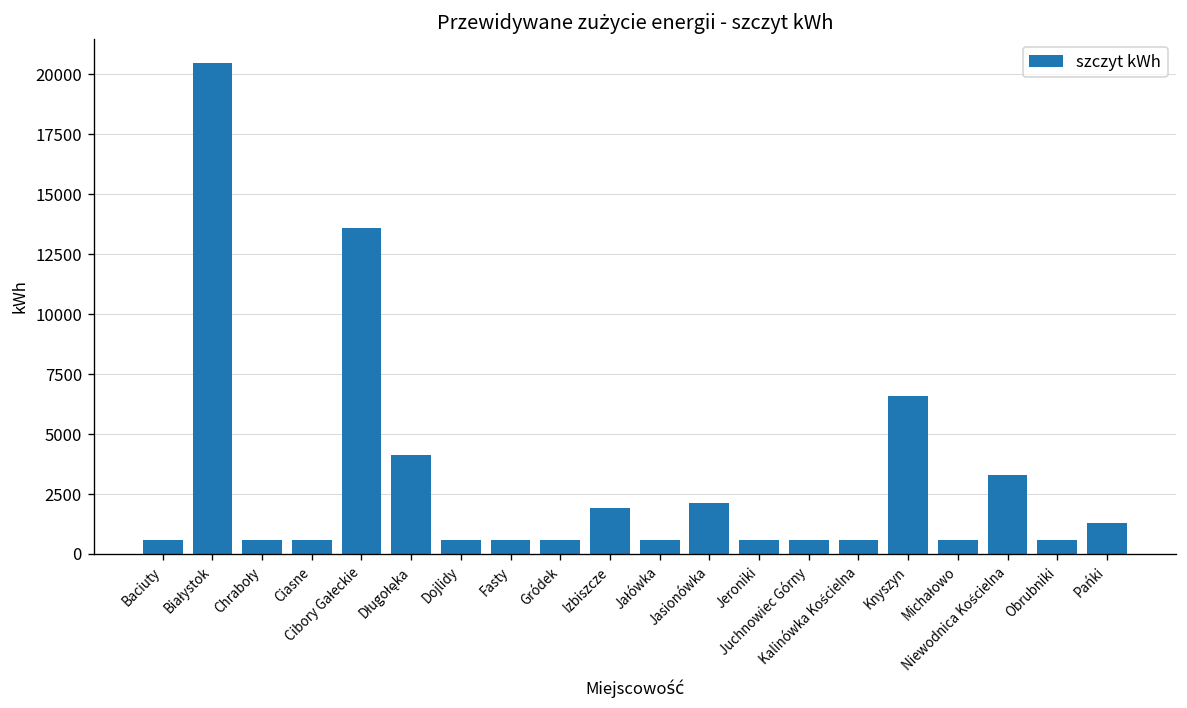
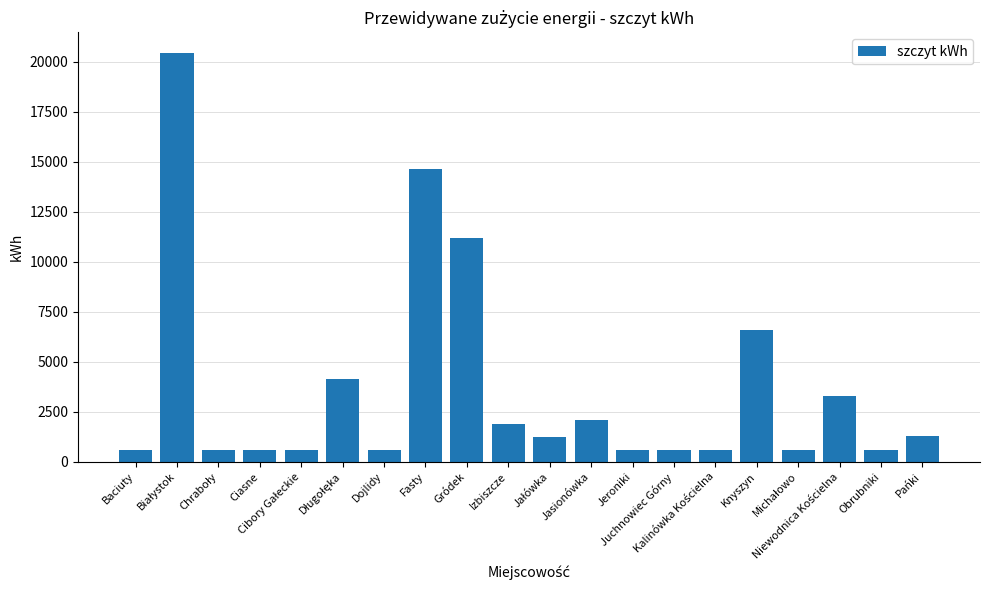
Cibory Gałeckie: 13600 -> 600
Fasty: 600 -> 14600
Gródek: 600 -> 11200
Jałówka: 600 -> 1300
